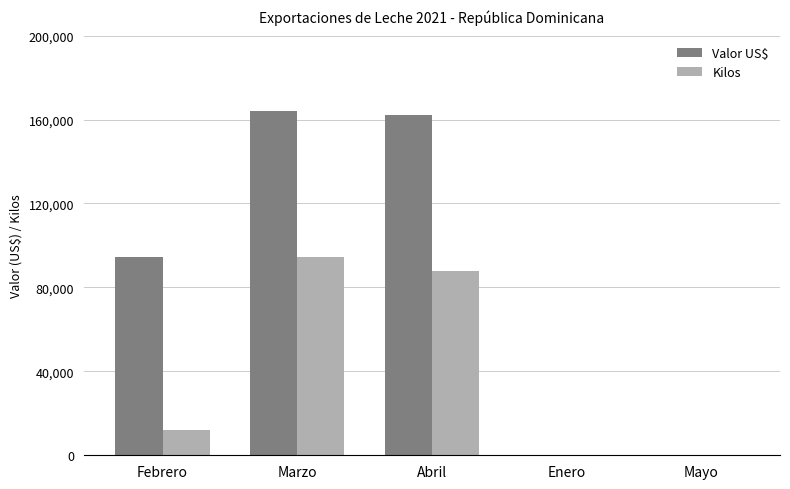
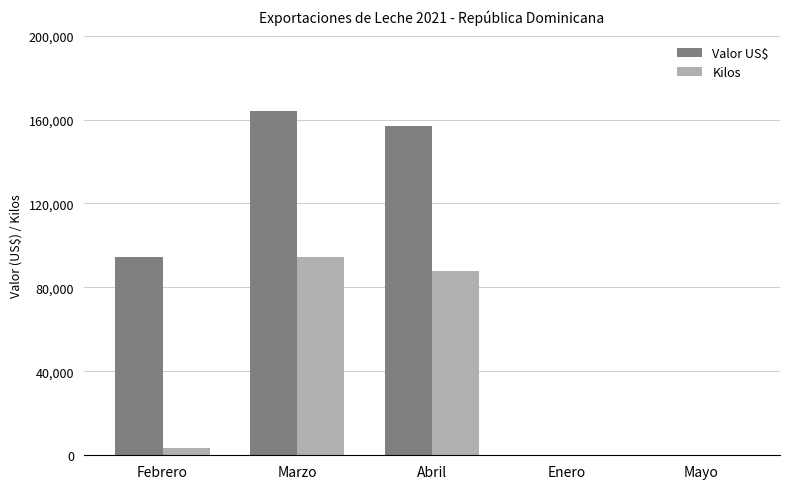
Kilos, Febrero: 12,000 -> 3,000
Valor US$, Abril: 162,000 -> 157,000
